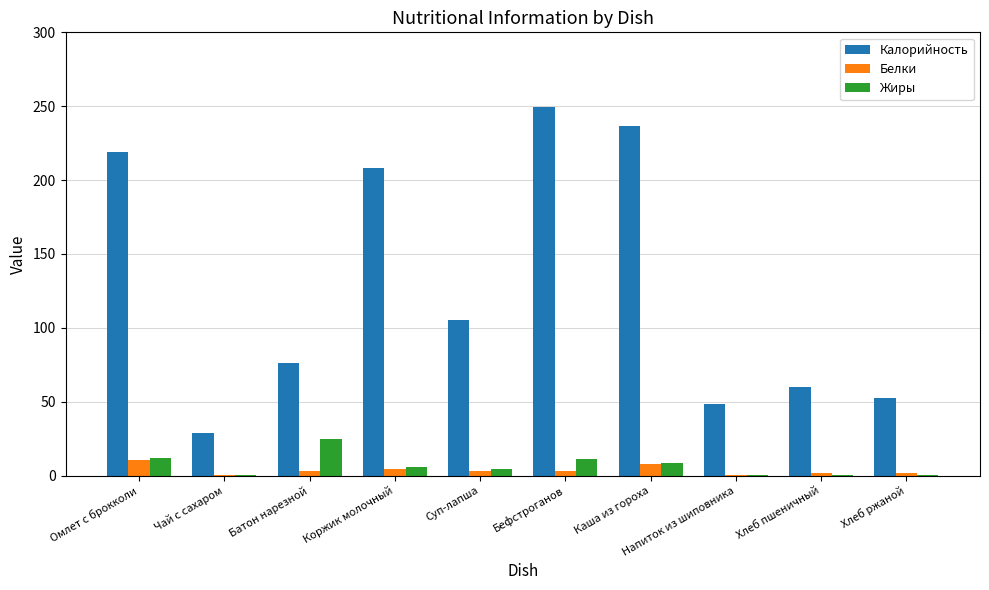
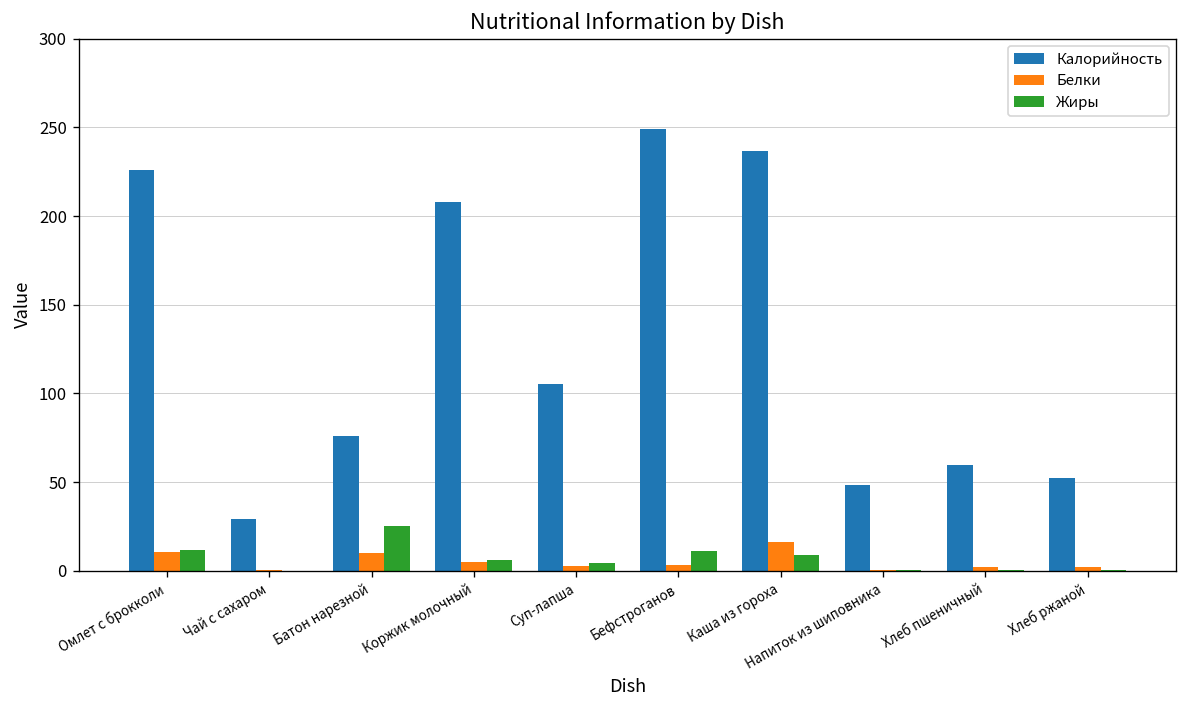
Калорийность, Омлет с брокколи: 219 -> 226
Белки, Батон нарезной: 3 -> 10
Белки, Каша из гороха: 8 -> 16
